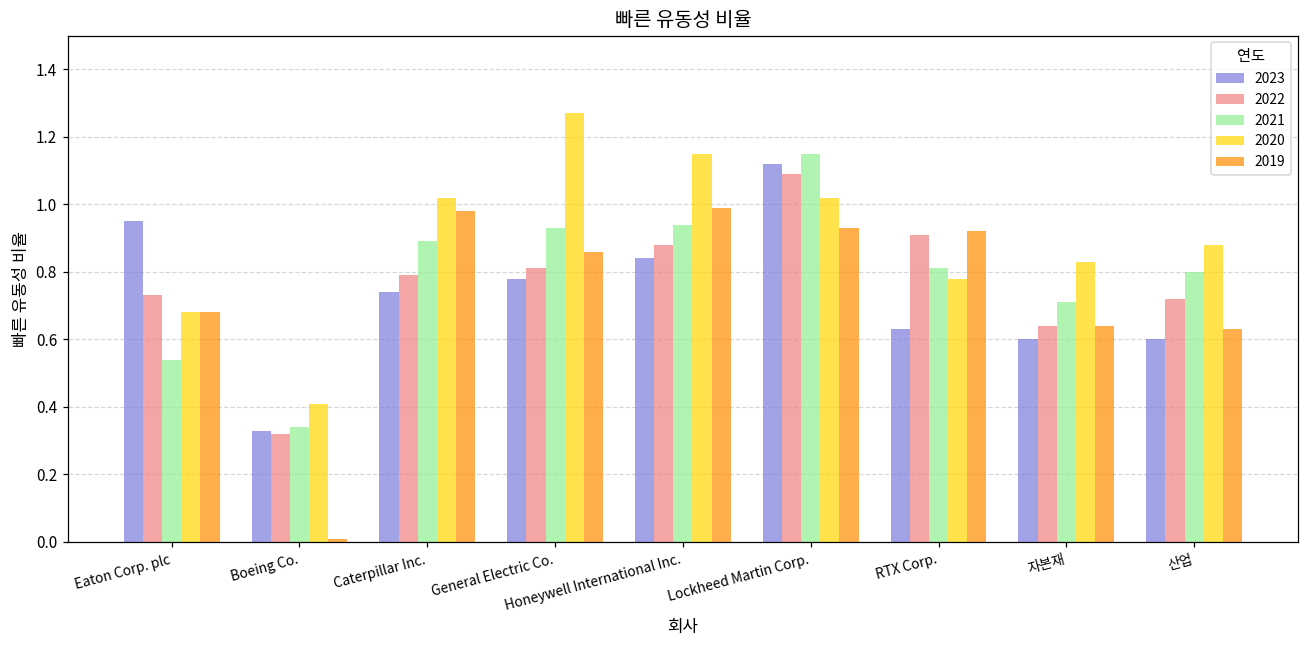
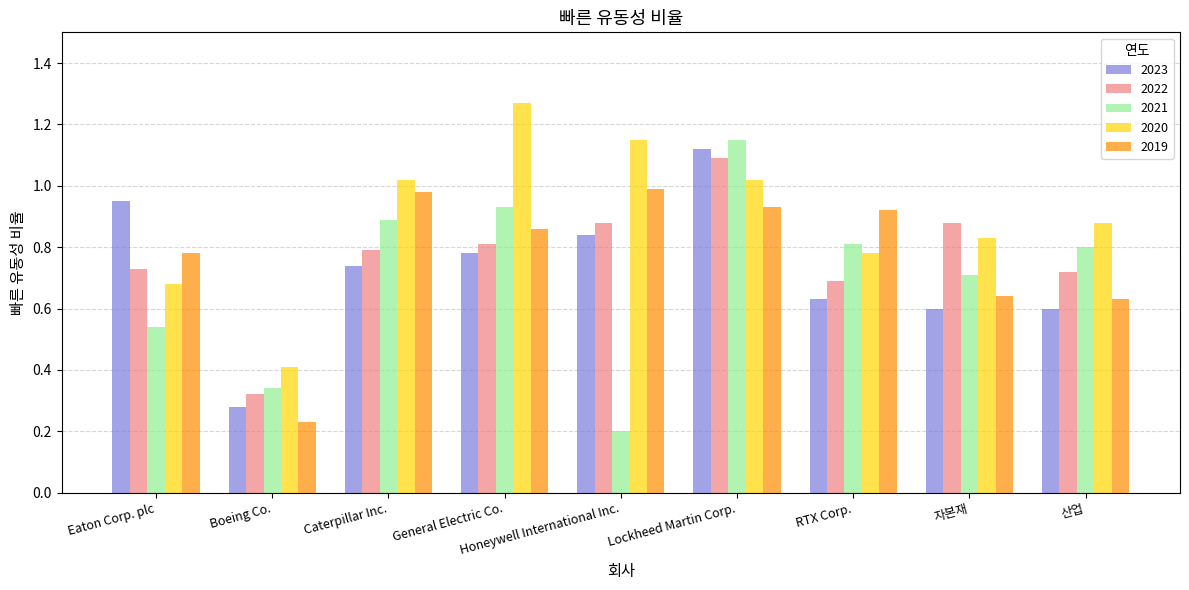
2019, Eaton Corp. plc: 0.68 -> 0.78
2023, Boeing Co.: 0.33 -> 0.28
2019, Boeing Co.: 0.01 -> 0.23
2021, Honeywell International Inc.: 0.94 -> 0.20
2022, RTX Corp.: 0.91 -> 0.69
2022, 자본재: 0.64 -> 0.88
